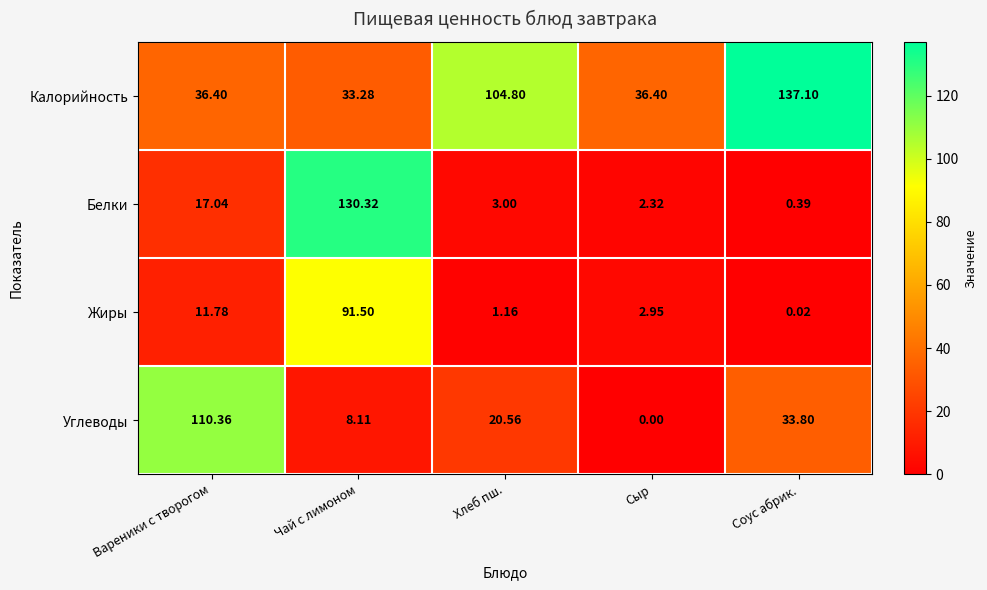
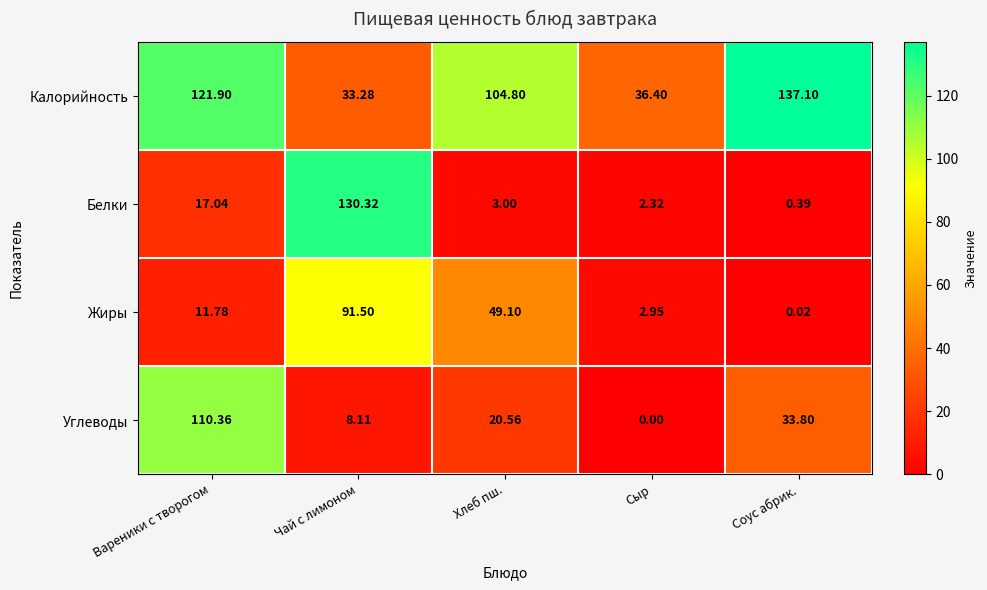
Калорийность, Вареники с творогом: 36.40 -> 121.90
Жиры, Хлеб пш.: 1.16 -> 49.10
